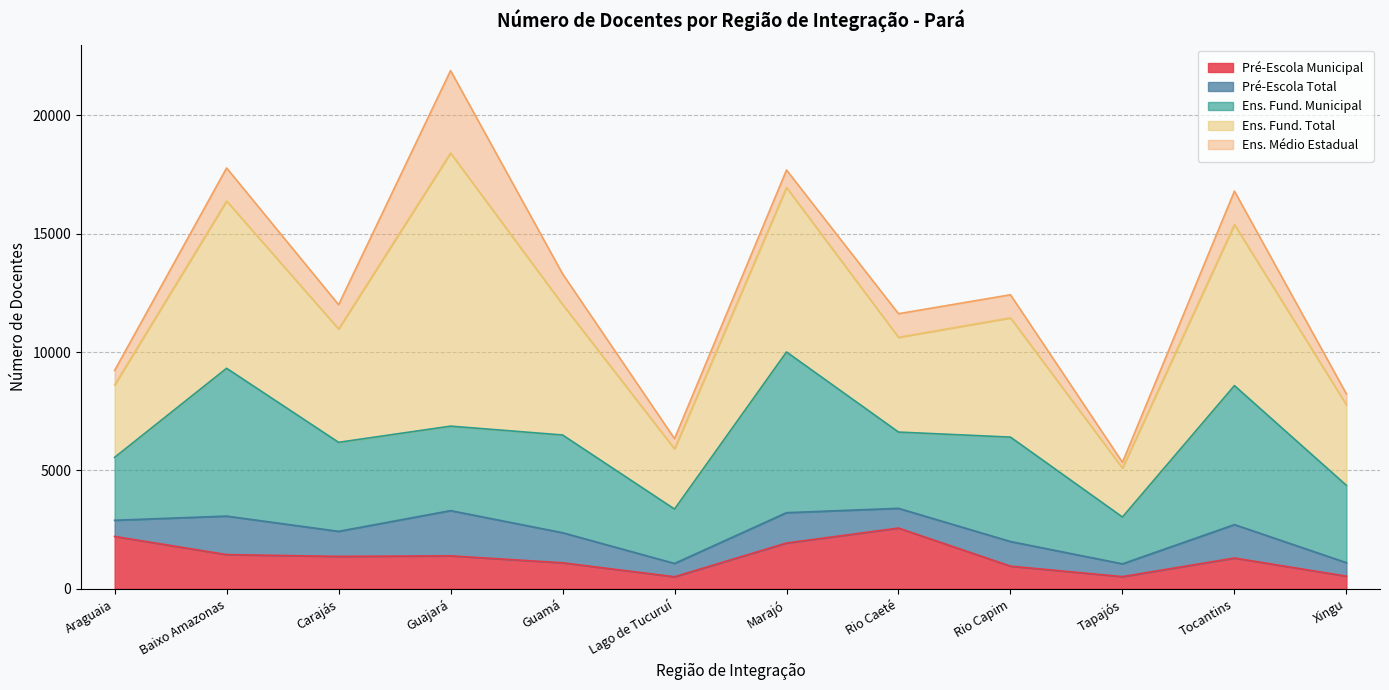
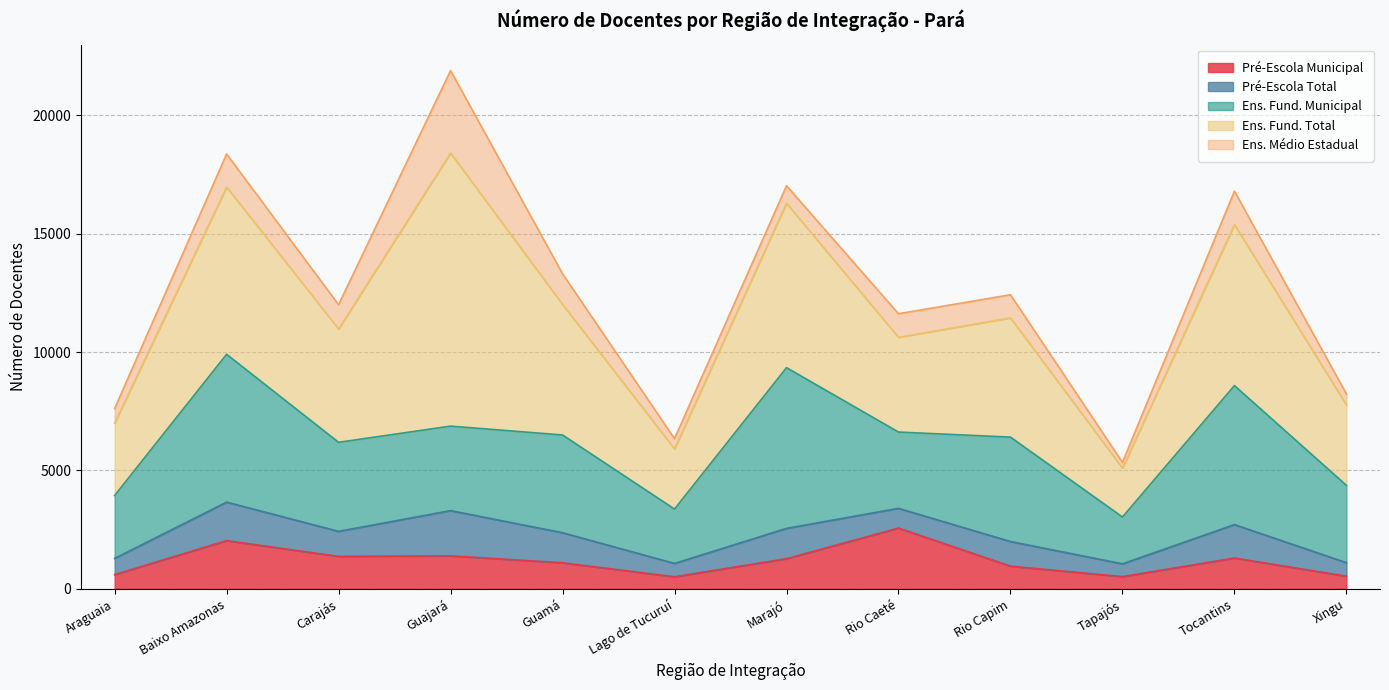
Pré-Escola Municipal, Araguaia: 2200 -> 600
Pré-Escola Municipal, Baixo Amazonas: 1400 -> 2000
Pré-Escola Municipal, Marajó: 1900 -> 1300
